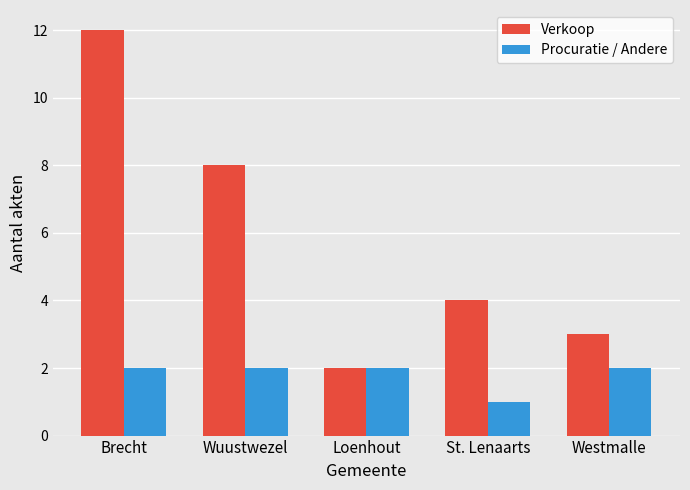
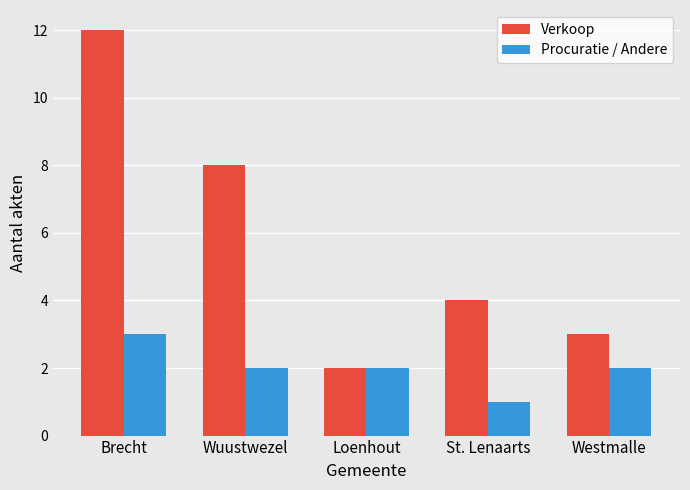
Procuratie / Andere, Brecht: 2 -> 3
